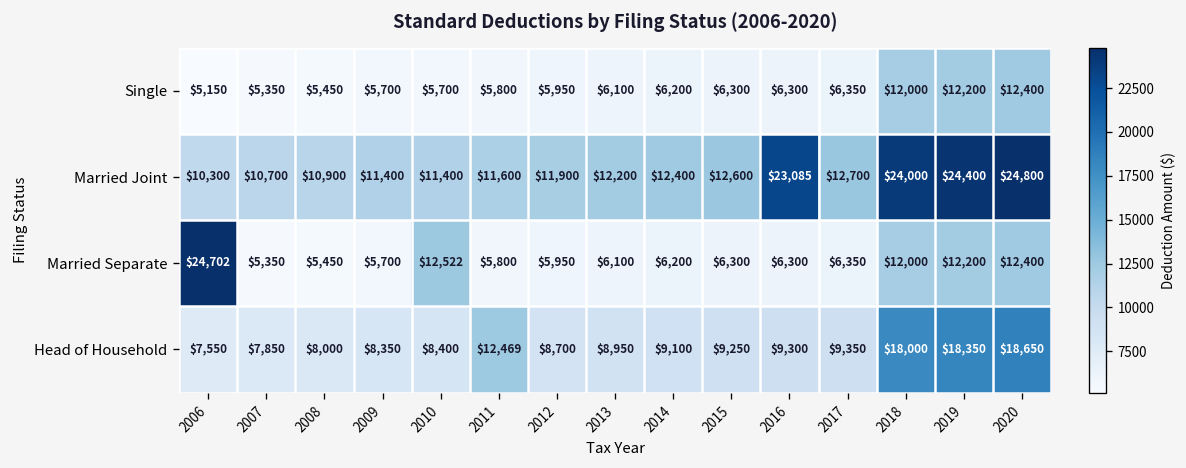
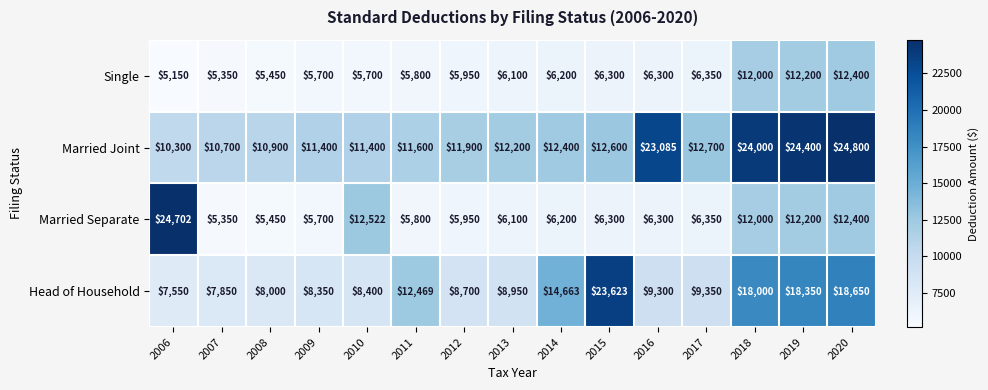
Head of Household, 2014: $9,100 -> $14,663
Head of Household, 2015: $9,250 -> $23,623
